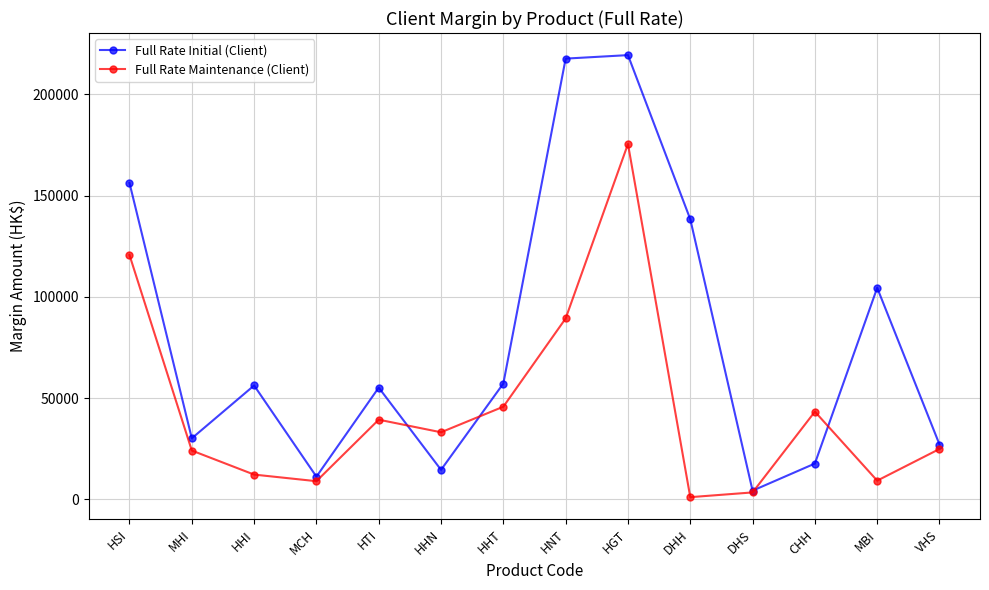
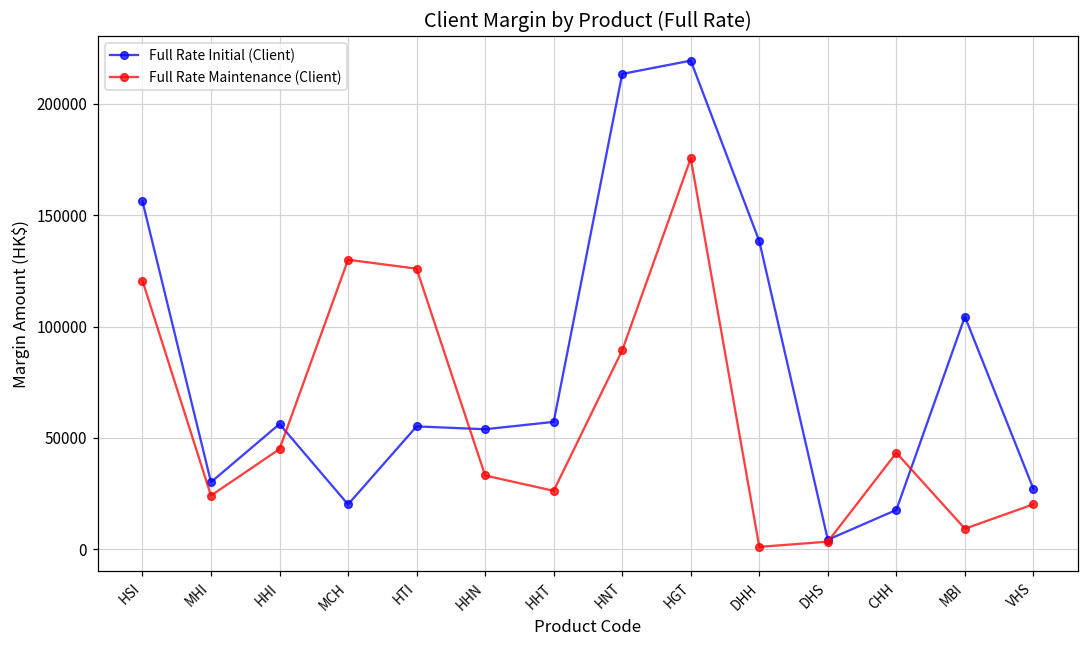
Full Rate Maintenance (Client), HHI: 12000 -> 45000
Full Rate Initial (Client), MCH: 11000 -> 20000
Full Rate Maintenance (Client), MCH: 9000 -> 130000
Full Rate Maintenance (Client), HTI: 39000 -> 126000
Full Rate Initial (Client), HHN: 15000 -> 54000
Full Rate Maintenance (Client), HHT: 46000 -> 26000
Full Rate Initial (Client), HNT: 218000 -> 213000
Full Rate Maintenance (Client), VHS: 25000 -> 20000
